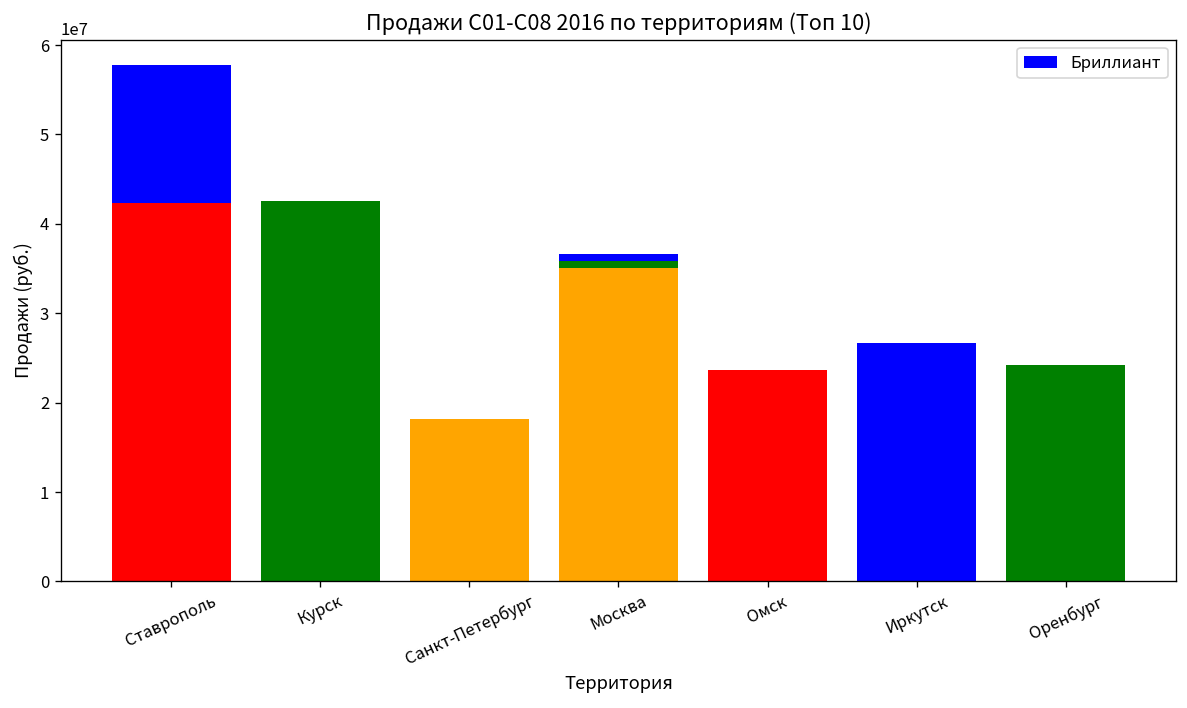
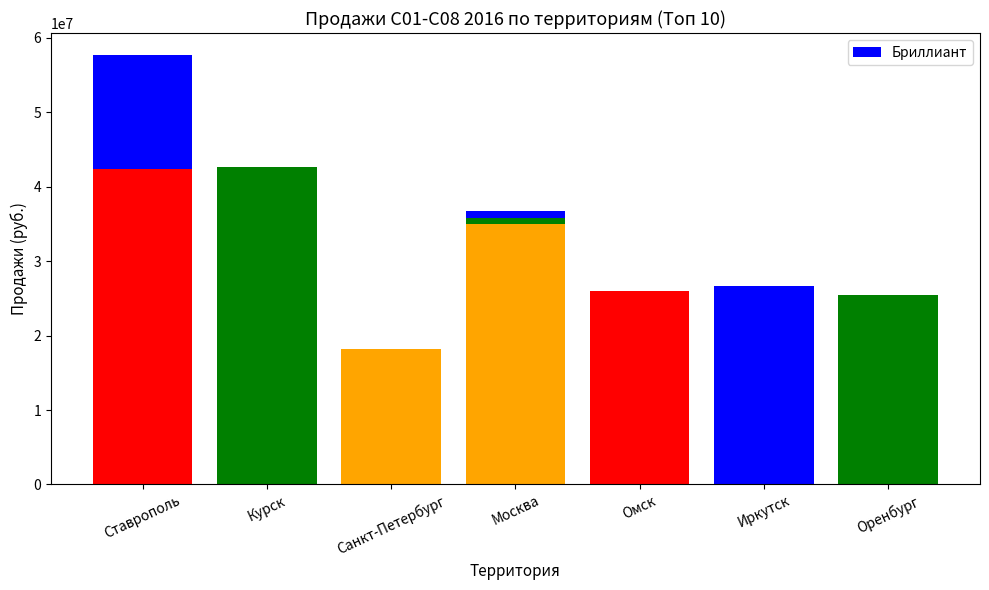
Омск: 24000000 -> 26000000
Оренбург: 24000000 -> 25000000
